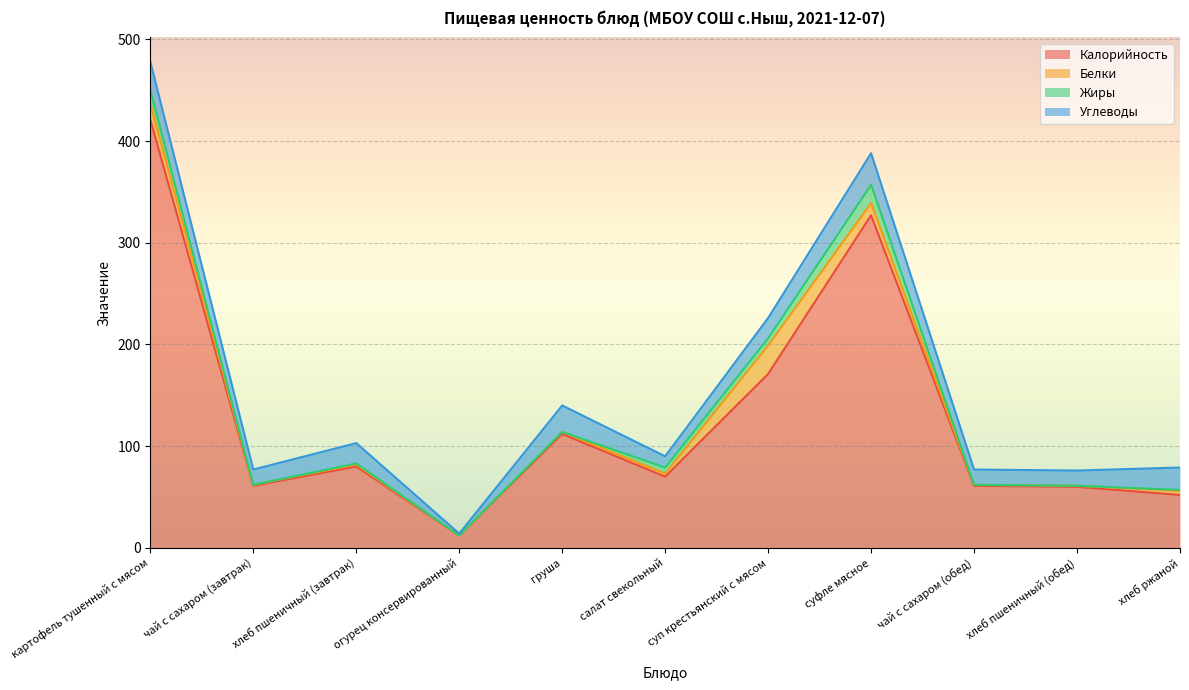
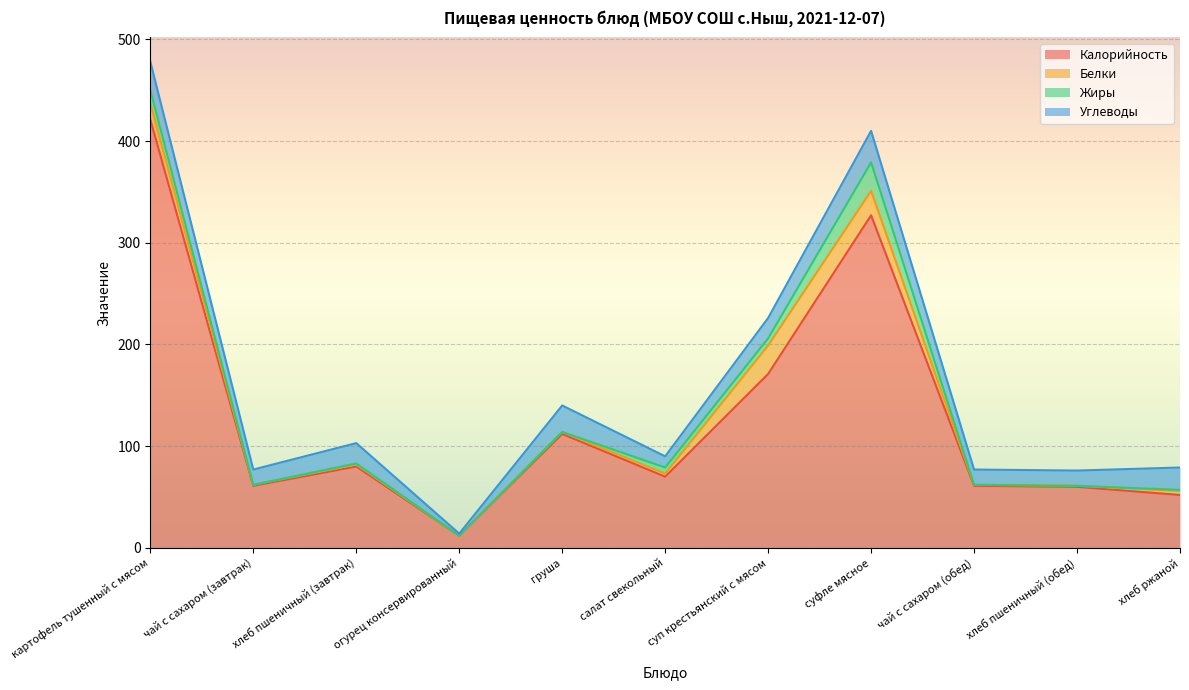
Белки, суфле мясное: 12 -> 24
Жиры, суфле мясное: 18 -> 28
